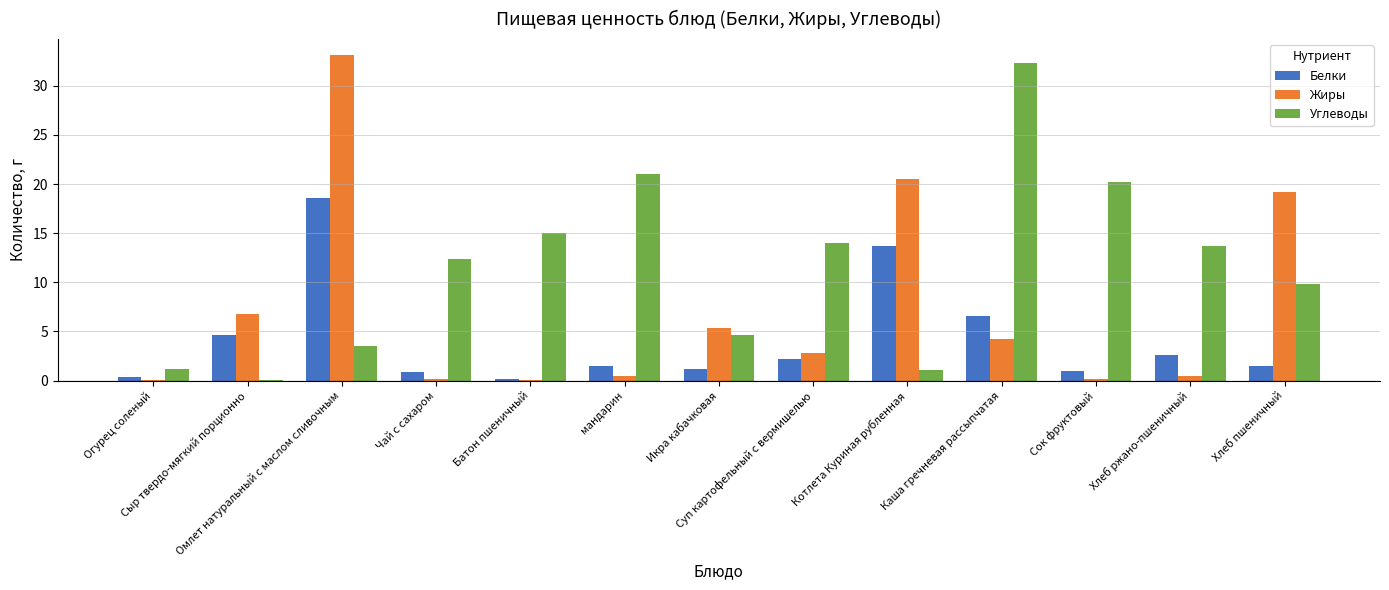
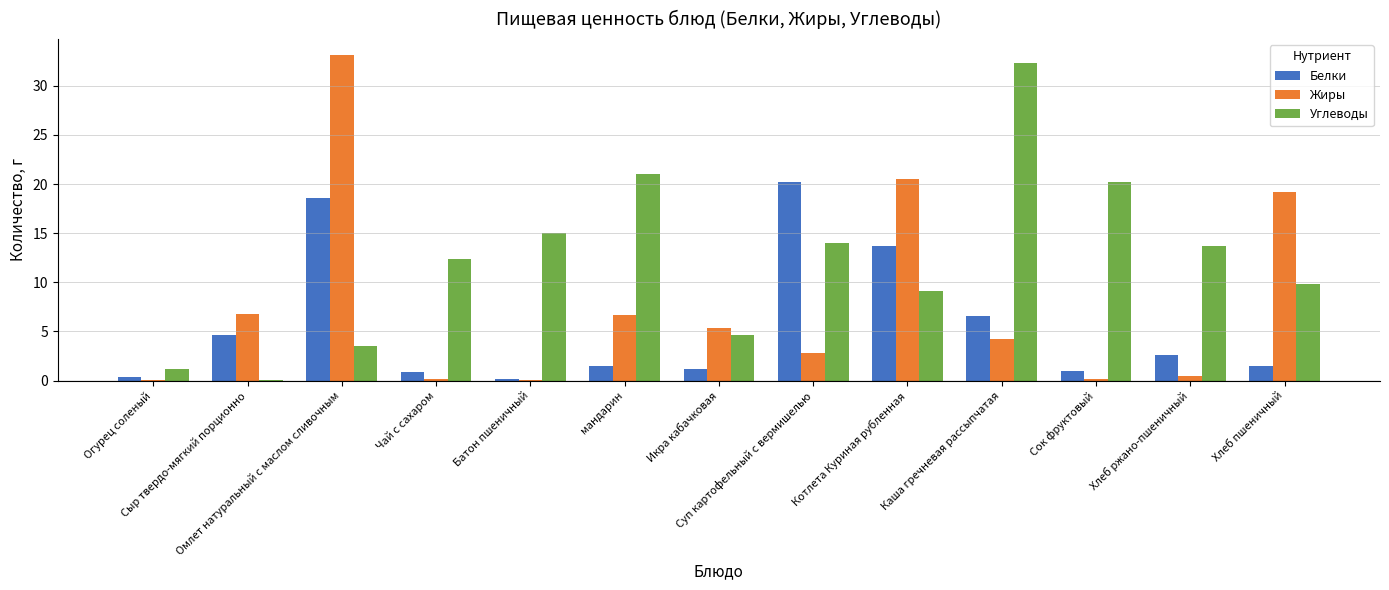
Жиры, мандарин: 1 -> 7
Белки, Суп картофельный с вермишелью: 2 -> 20
Углеводы, Котлета Куриная рубленная: 1 -> 9
